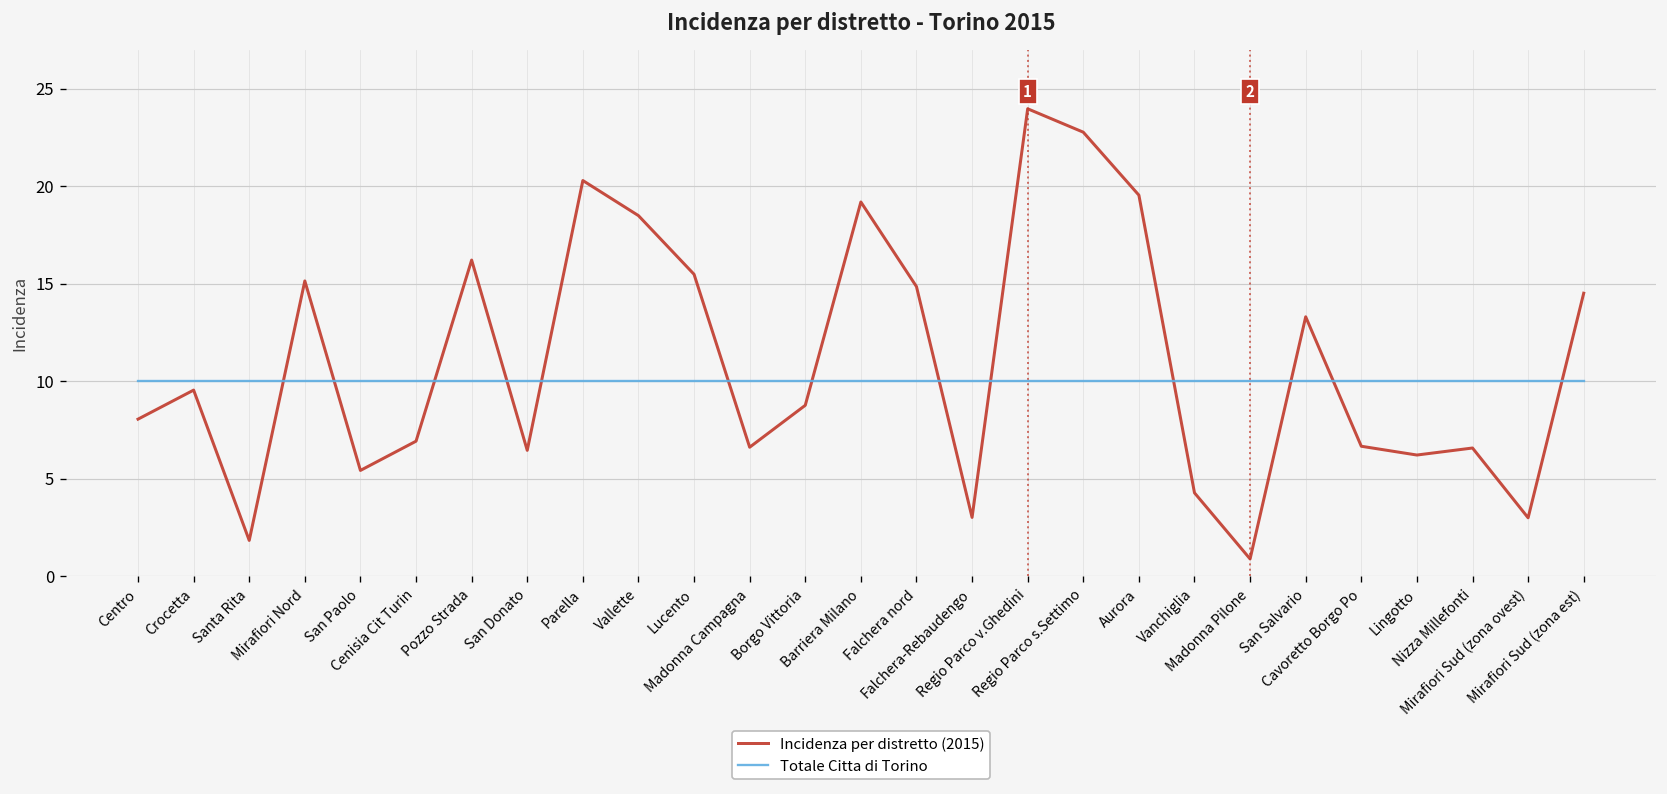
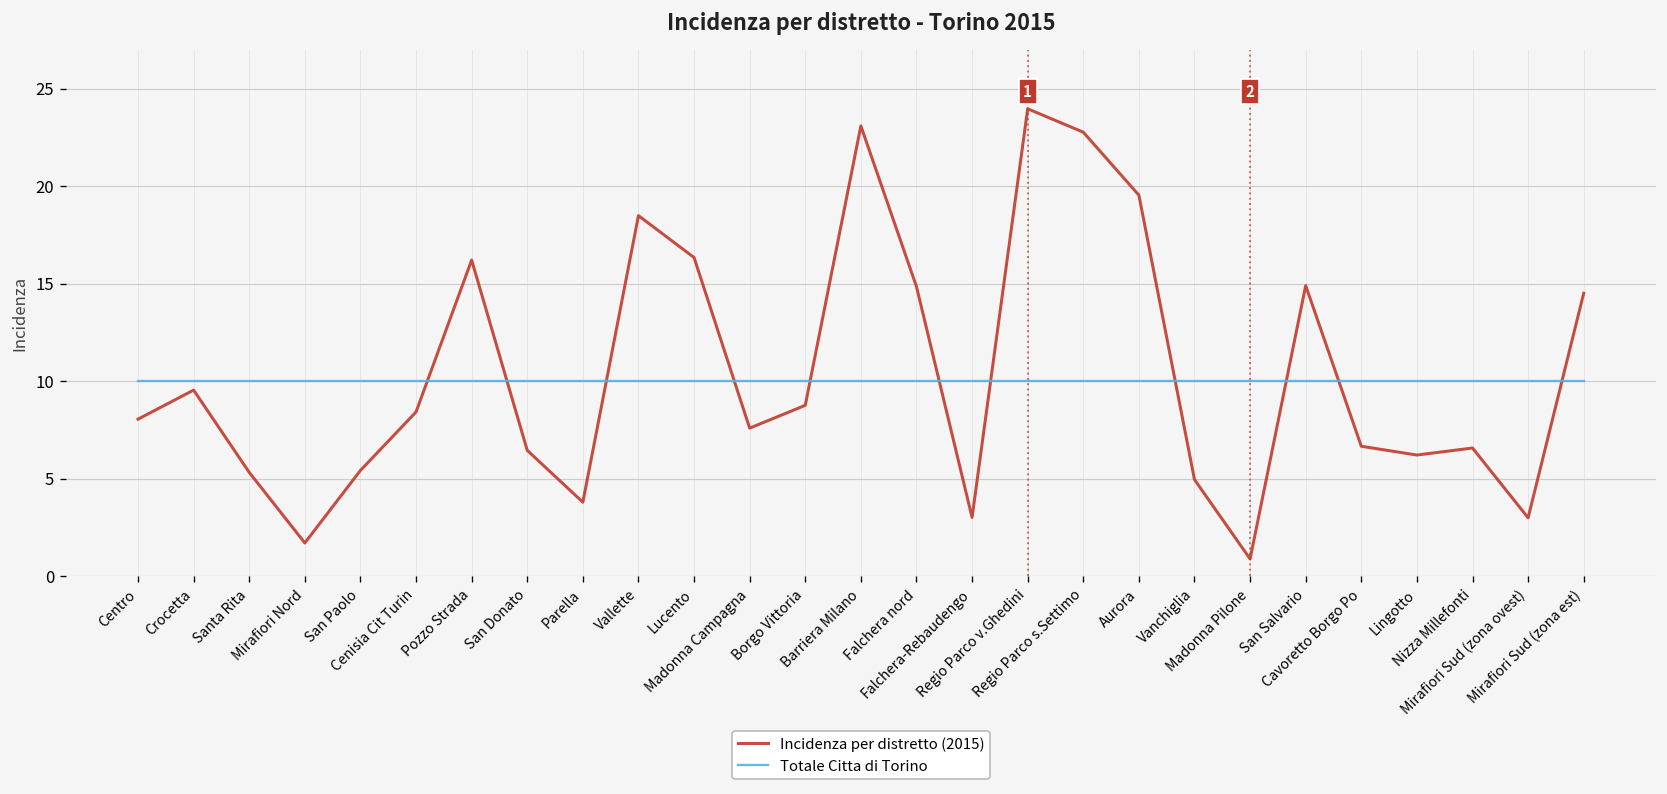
Incidenza per distretto (2015), Santa Rita: 1.8 -> 5.3
Incidenza per distretto (2015), Mirafiori Nord: 15.1 -> 1.7
Incidenza per distretto (2015), Cenisia Cit Turin: 6.9 -> 8.4
Incidenza per distretto (2015), Parella: 20.3 -> 3.8
Incidenza per distretto (2015), Lucento: 15.5 -> 16.3
Incidenza per distretto (2015), Madonna Campagna: 6.6 -> 7.6
Incidenza per distretto (2015), Barriera Milano: 19.2 -> 23.1
Incidenza per distretto (2015), Vanchiglia: 4.3 -> 5.0
Incidenza per distretto (2015), San Salvario: 13.3 -> 14.9
